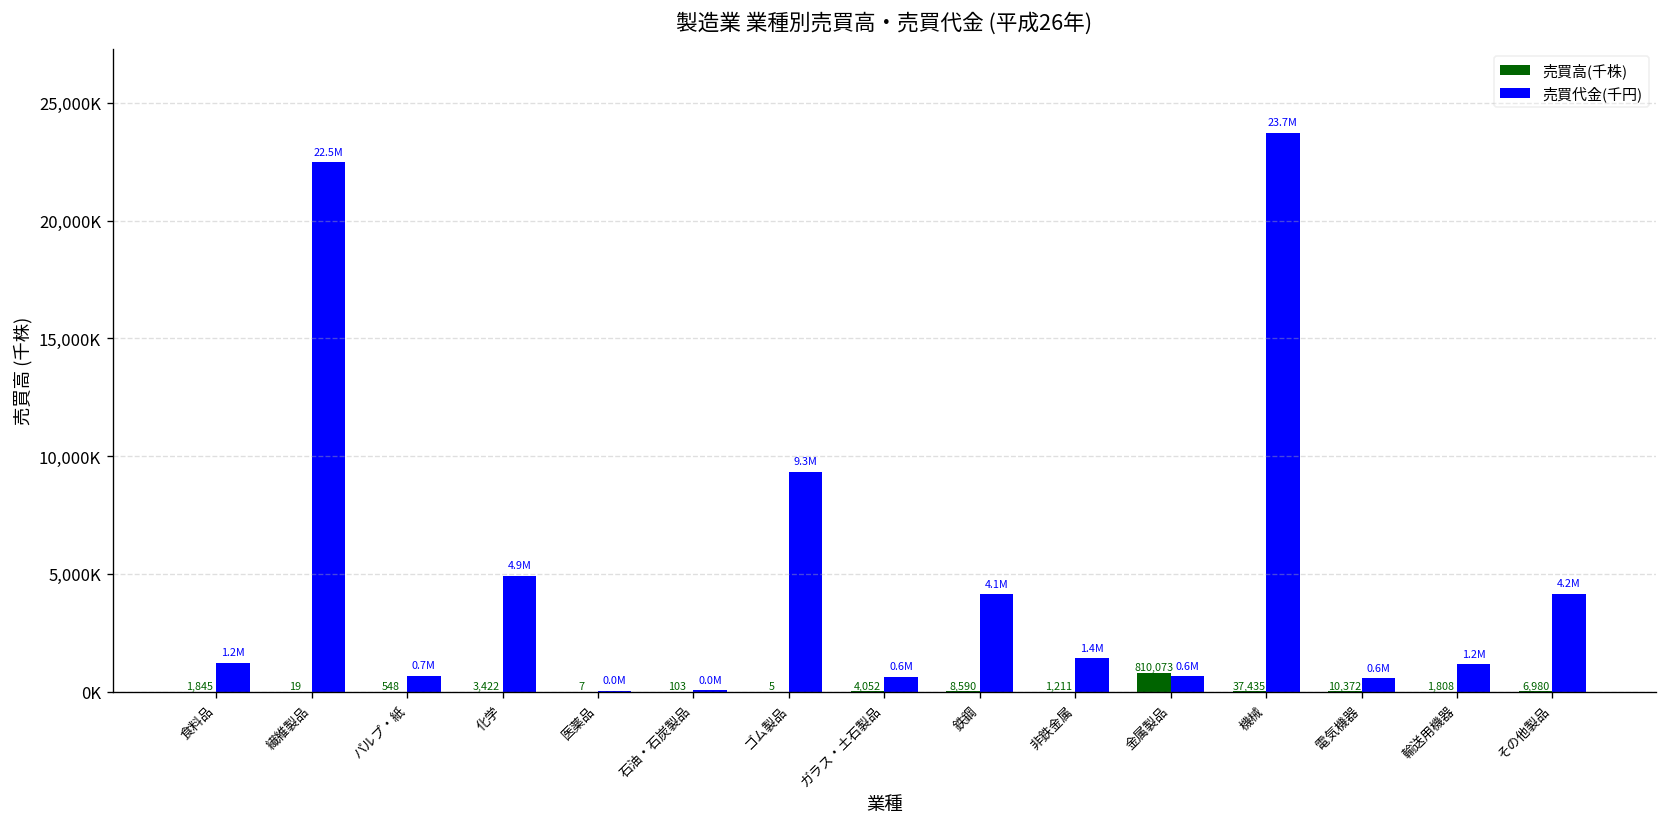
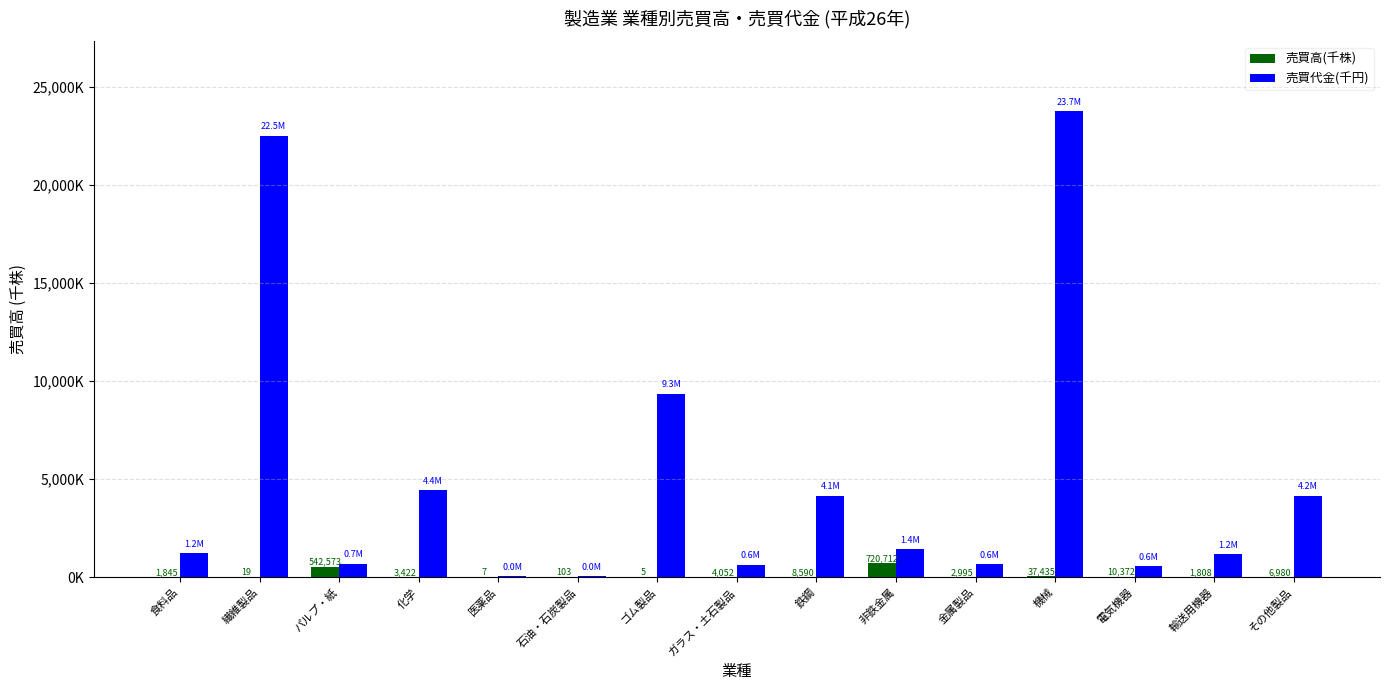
売買高(千株), パルプ・紙: 548 -> 542,573
売買代金(千円), 化学: 4.9M -> 4.4M
売買高(千株), 非鉄金属: 1,211 -> 720,712
売買高(千株), 金属製品: 810,073 -> 2,995
